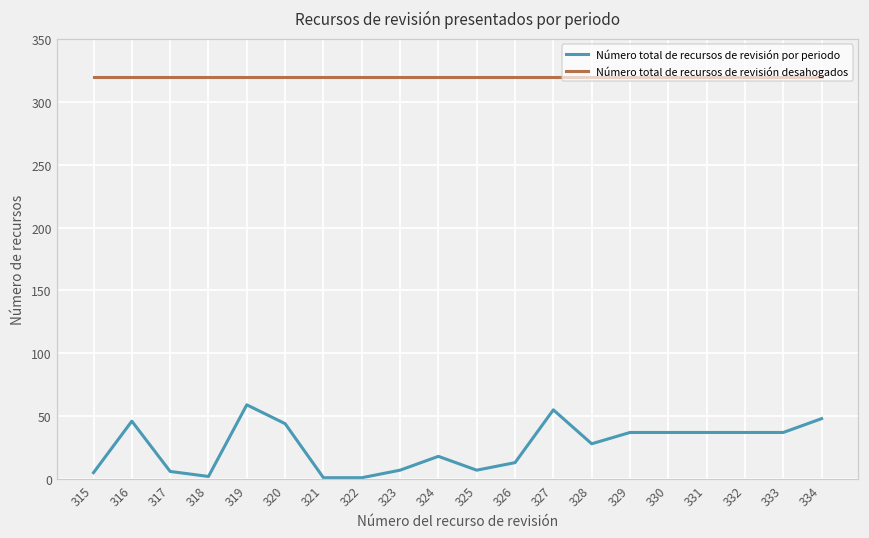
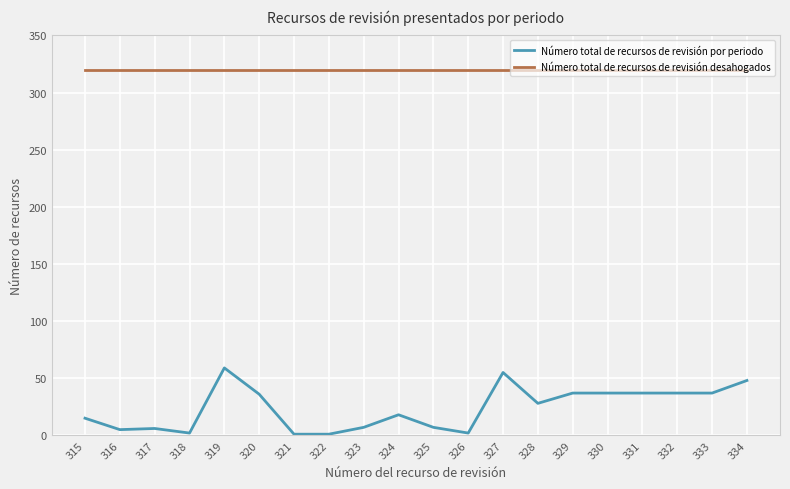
Número total de recursos de revisión por periodo, 315: 5 -> 15
Número total de recursos de revisión por periodo, 316: 46 -> 5
Número total de recursos de revisión por periodo, 320: 44 -> 36
Número total de recursos de revisión por periodo, 326: 13 -> 2
